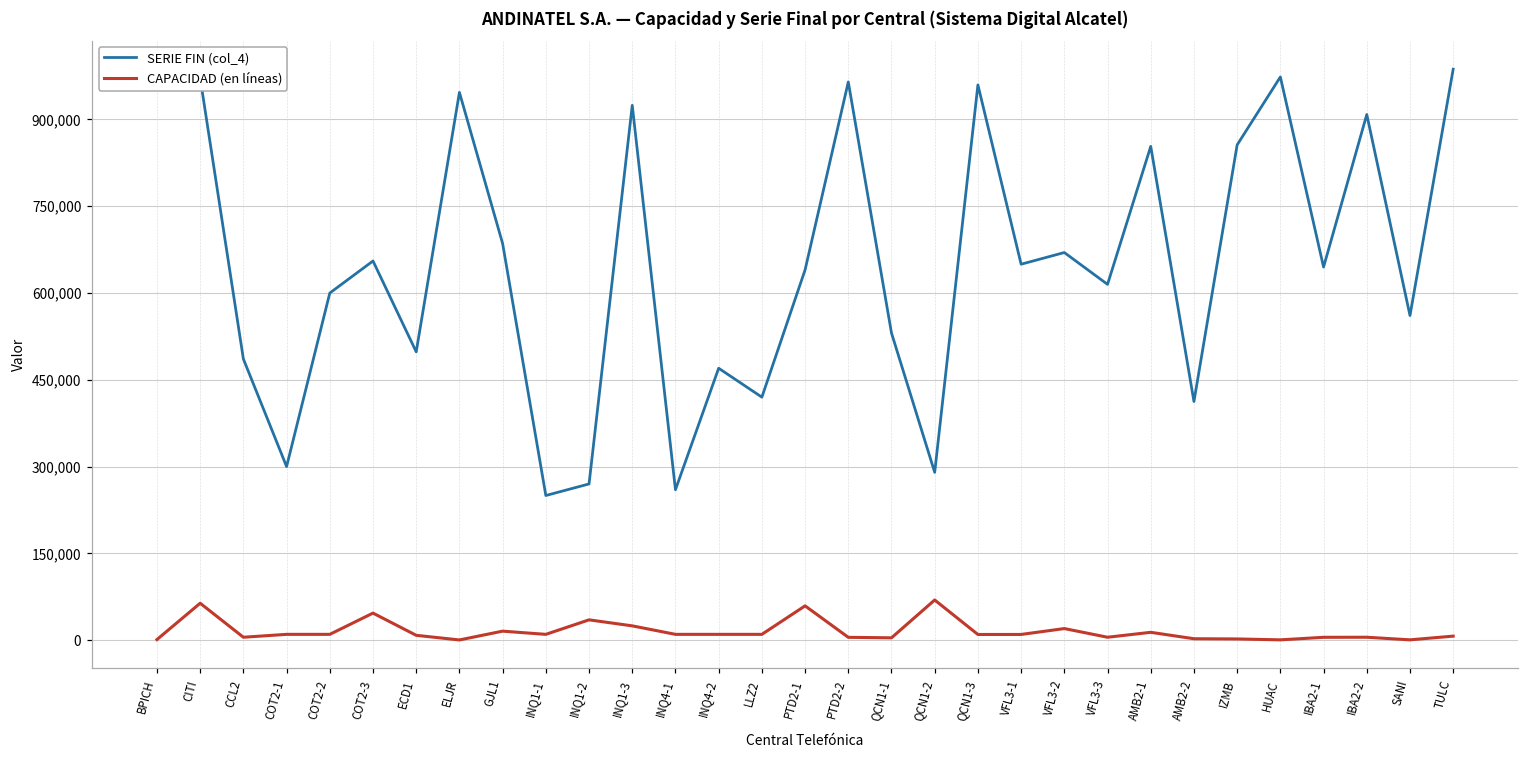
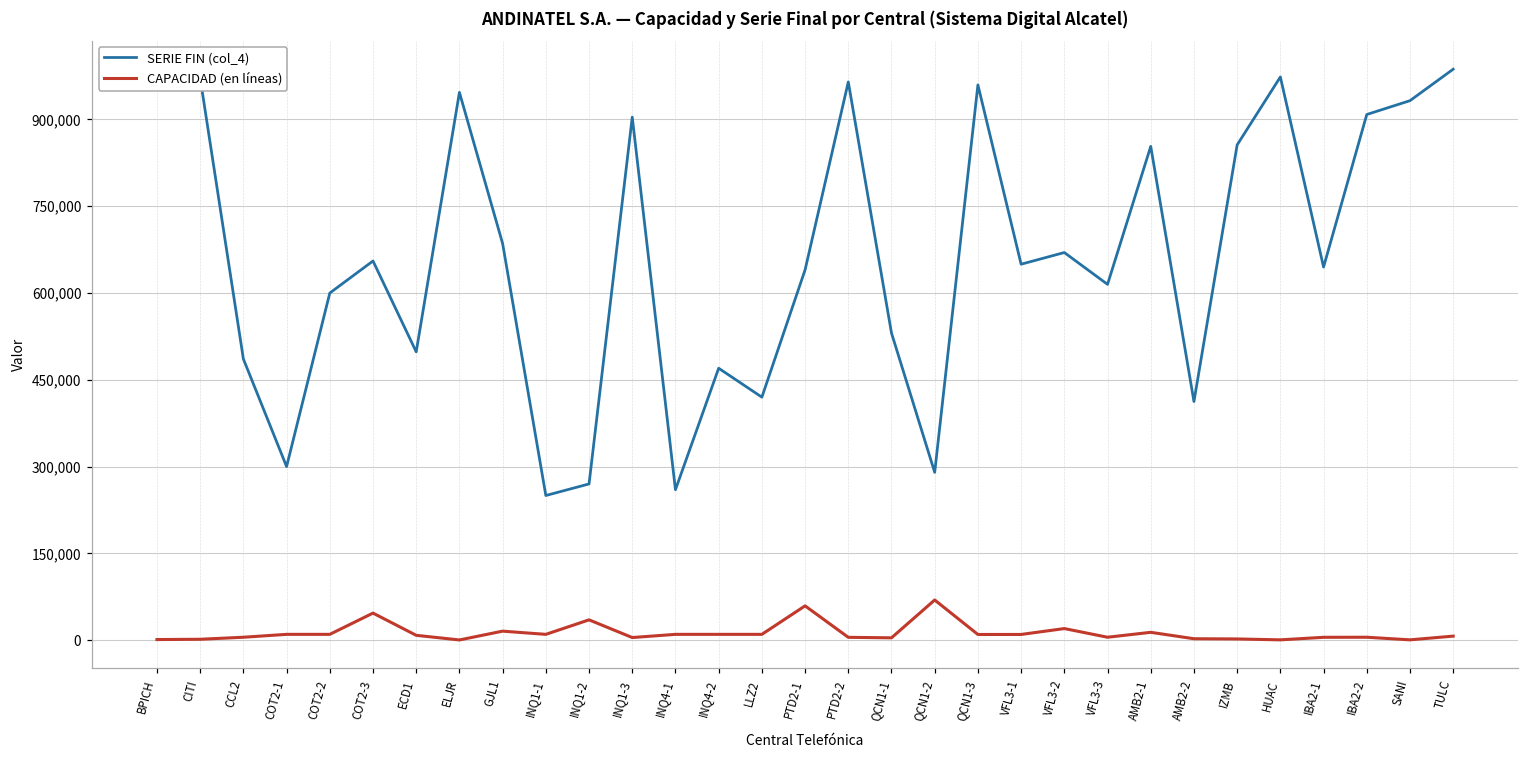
CAPACIDAD (en líneas), CITI: 60,000 -> 0
SERIE FIN (col_4), INQ1-3: 920,000 -> 900,000
CAPACIDAD (en líneas), INQ1-3: 20,000 -> 0
SERIE FIN (col_4), SANI: 560,000 -> 930,000
